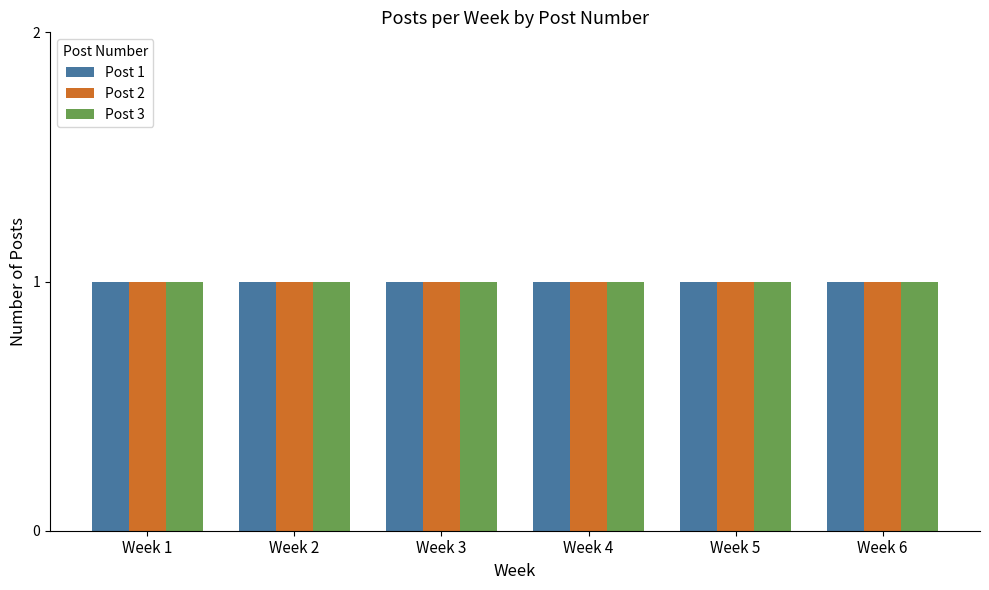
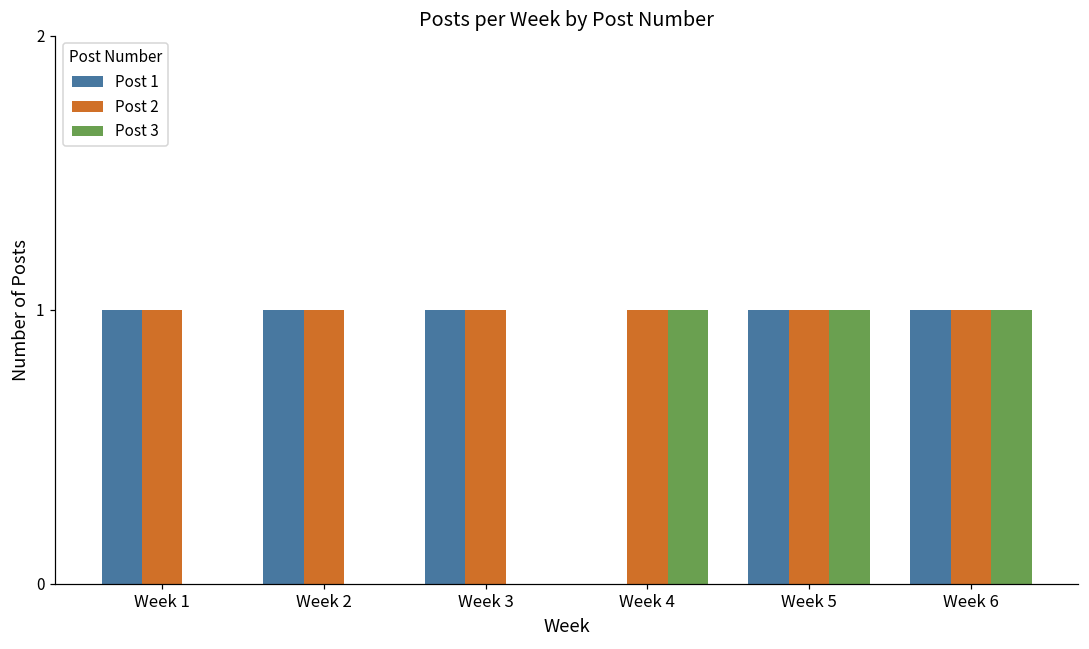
Post 3, Week 1: 1 -> 0
Post 3, Week 2: 1 -> 0
Post 3, Week 3: 1 -> 0
Post 1, Week 4: 1 -> 0
